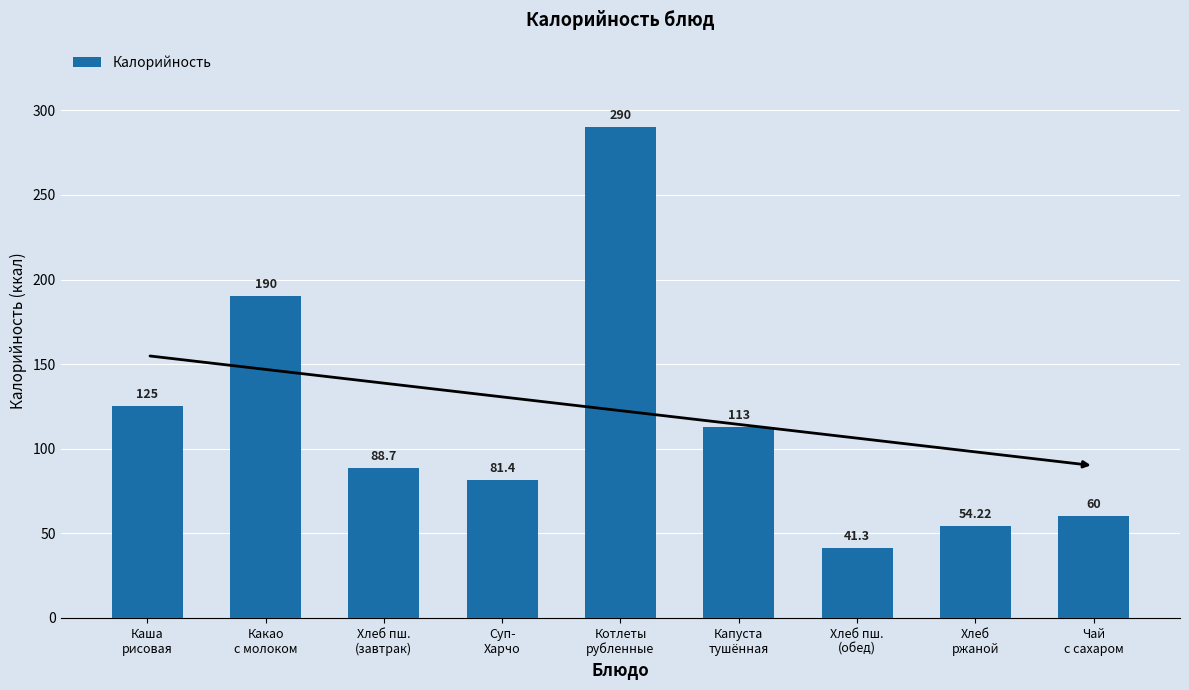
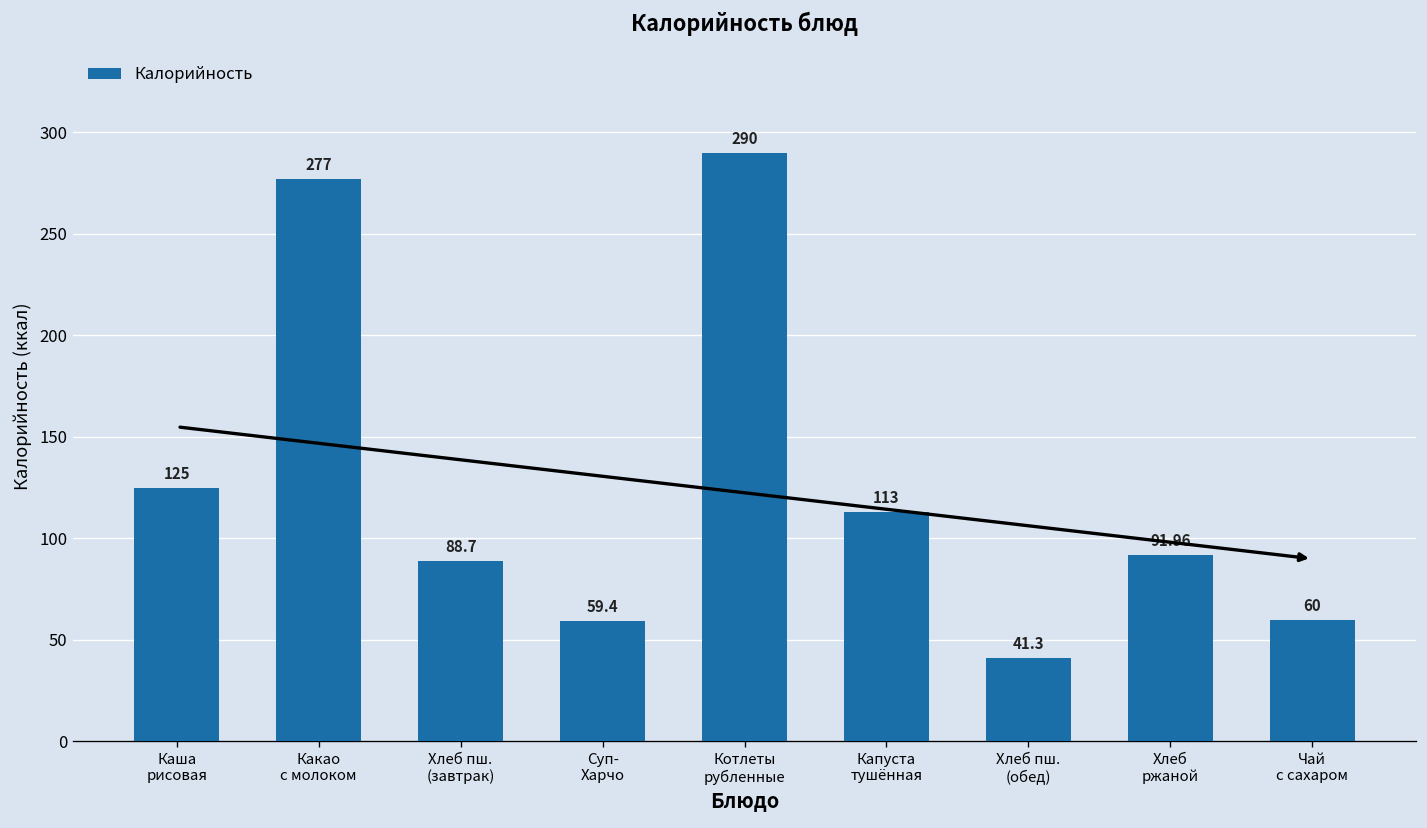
Какао с молоком: 190 -> 277
Суп- Харчо: 81.4 -> 59.4
Хлеб ржаной: 54.22 -> 91.96
